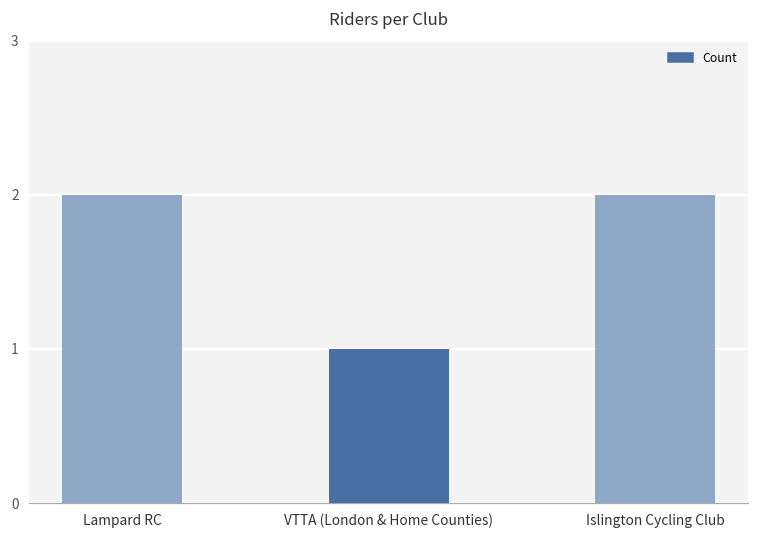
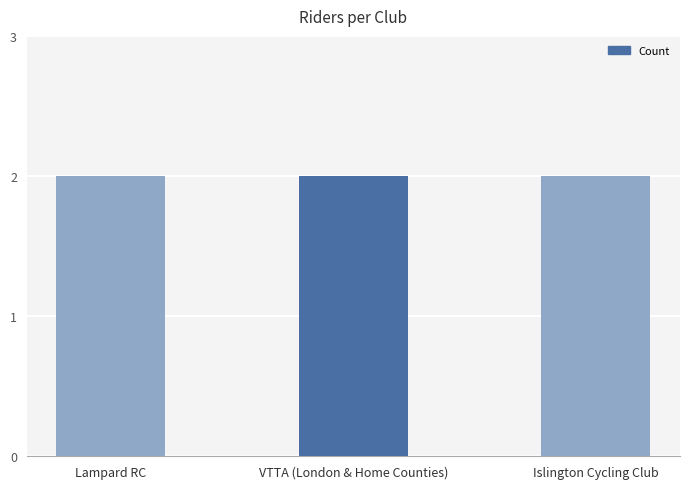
VTTA (London & Home Counties): 1 -> 2
